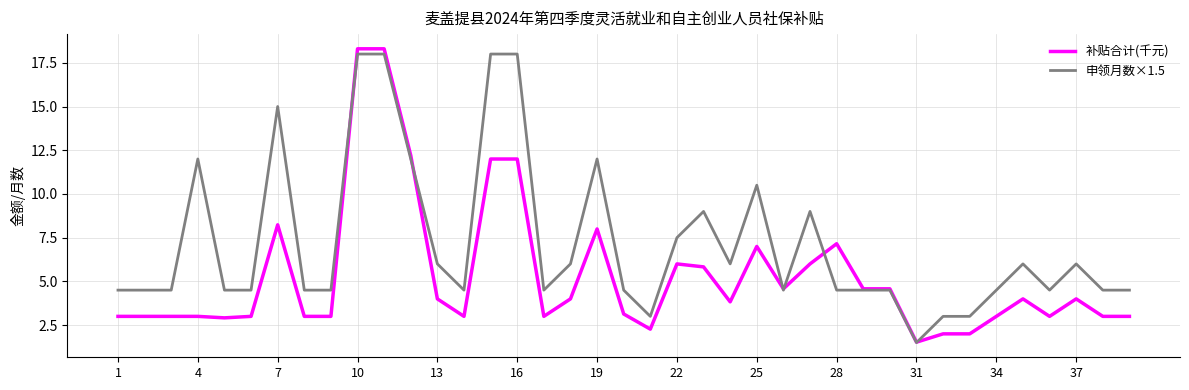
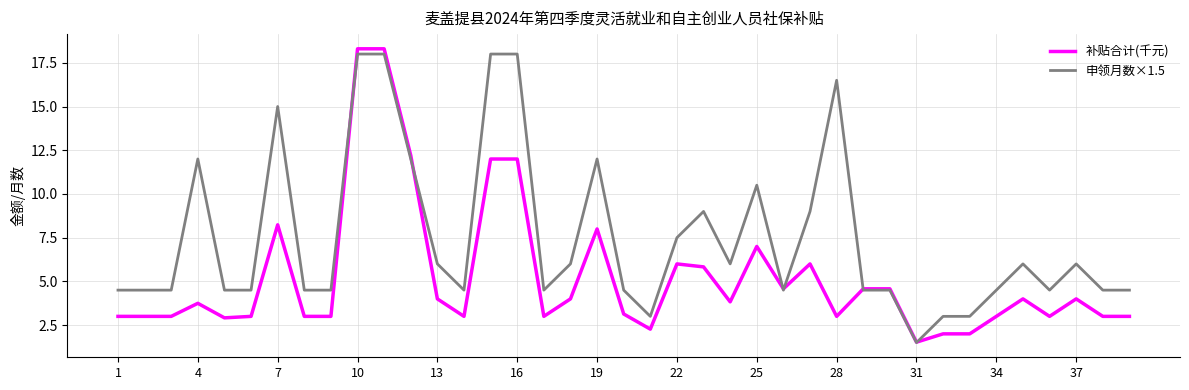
补贴合计(千元), 4: 3.0 -> 3.7
补贴合计(千元), 28: 7.2 -> 3.0
申领月数×1.5, 28: 4.5 -> 16.5
